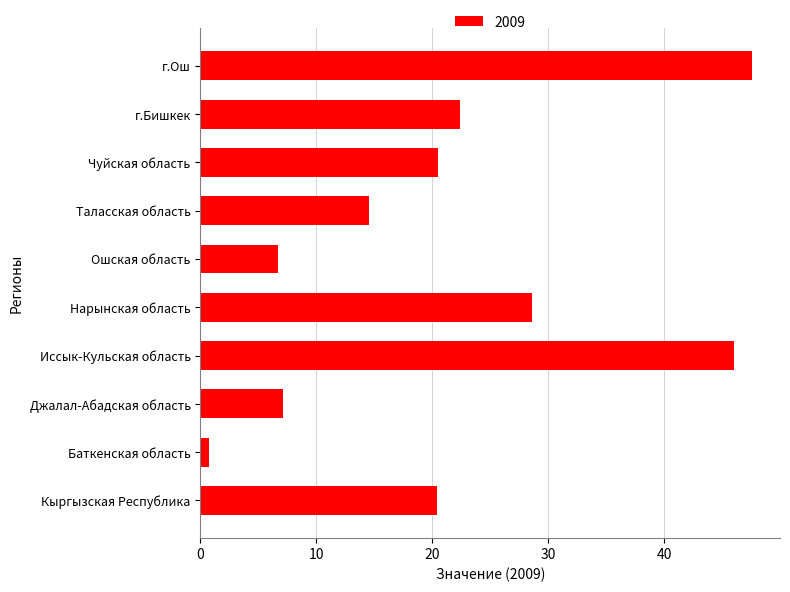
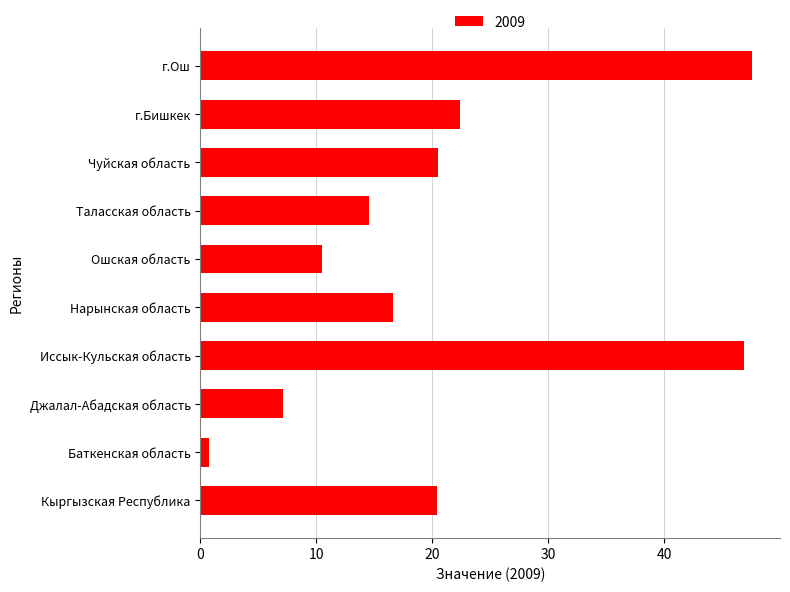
Ошская область: 6.7 -> 10.5
Нарынская область: 28.6 -> 16.6
Иссык-Кульская область: 46.0 -> 46.9
